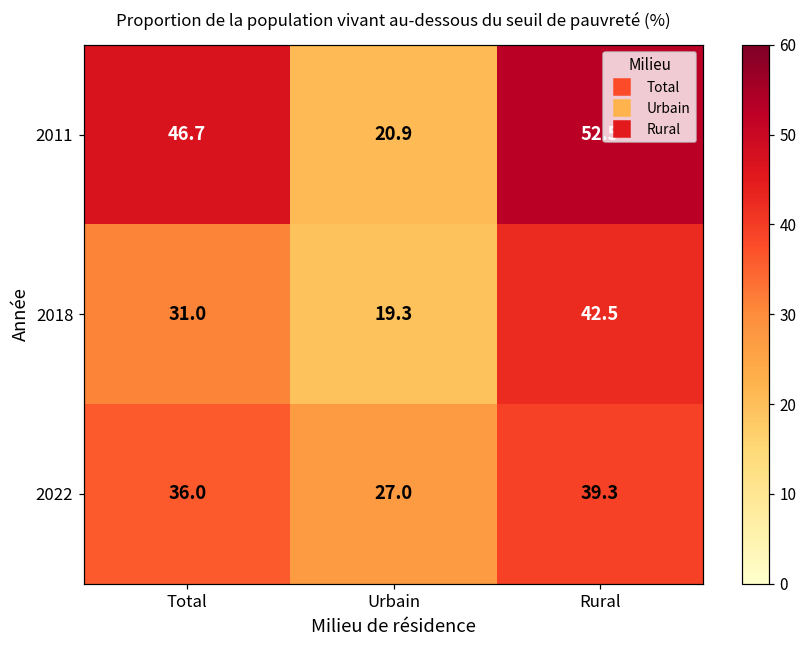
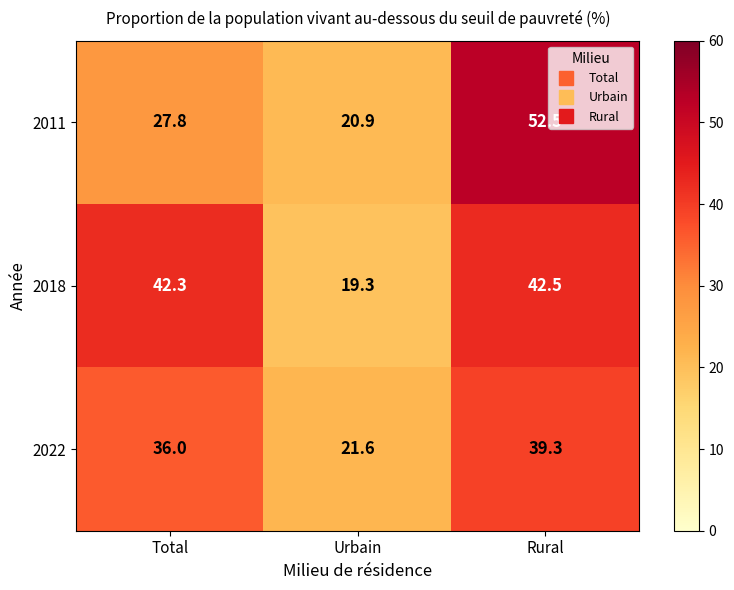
2011, Total: 46.7 -> 27.8
2018, Total: 31.0 -> 42.3
2022, Urbain: 27.0 -> 21.6
